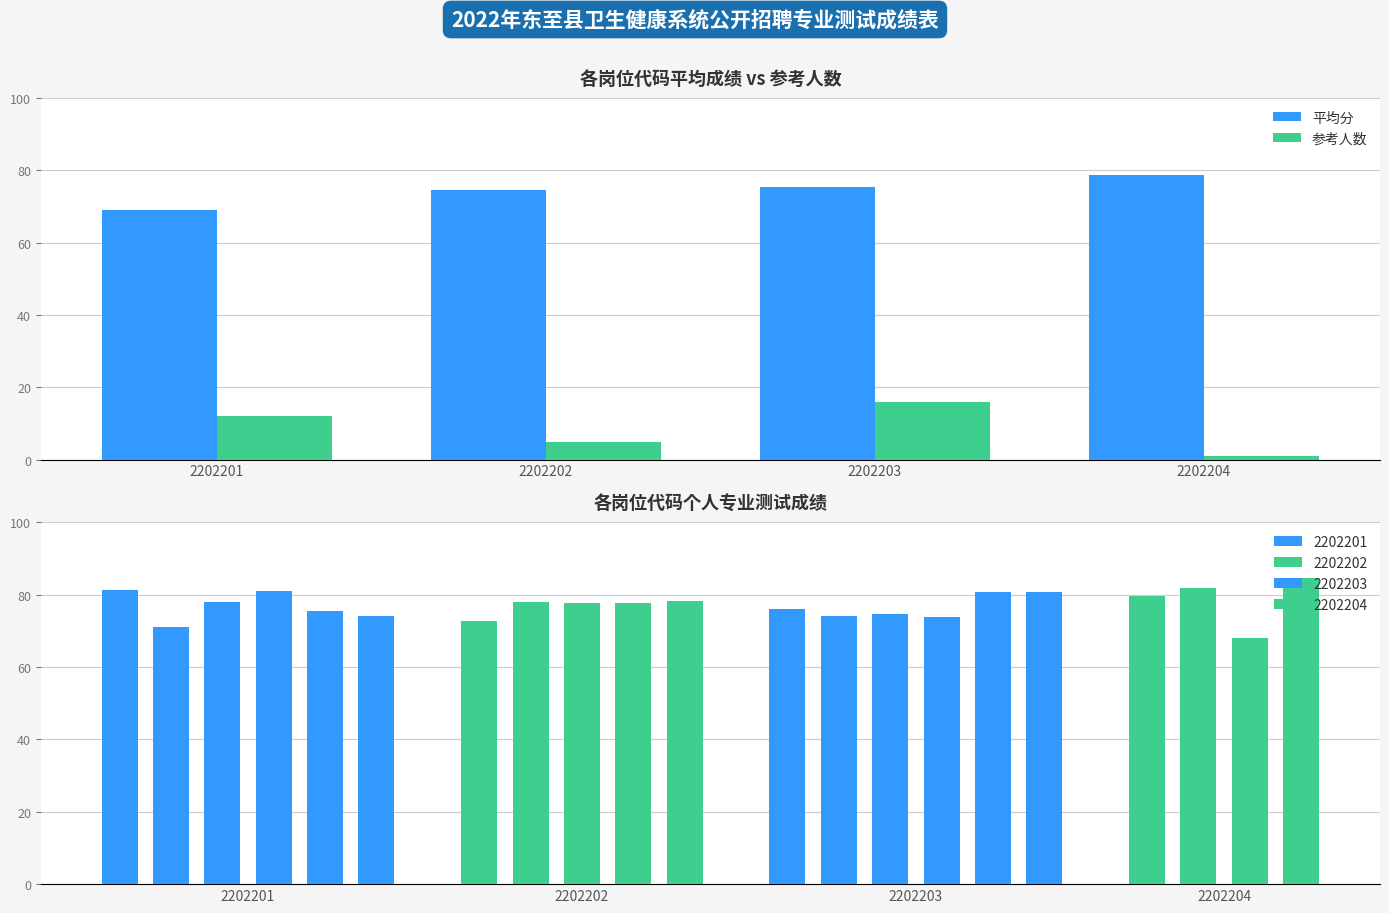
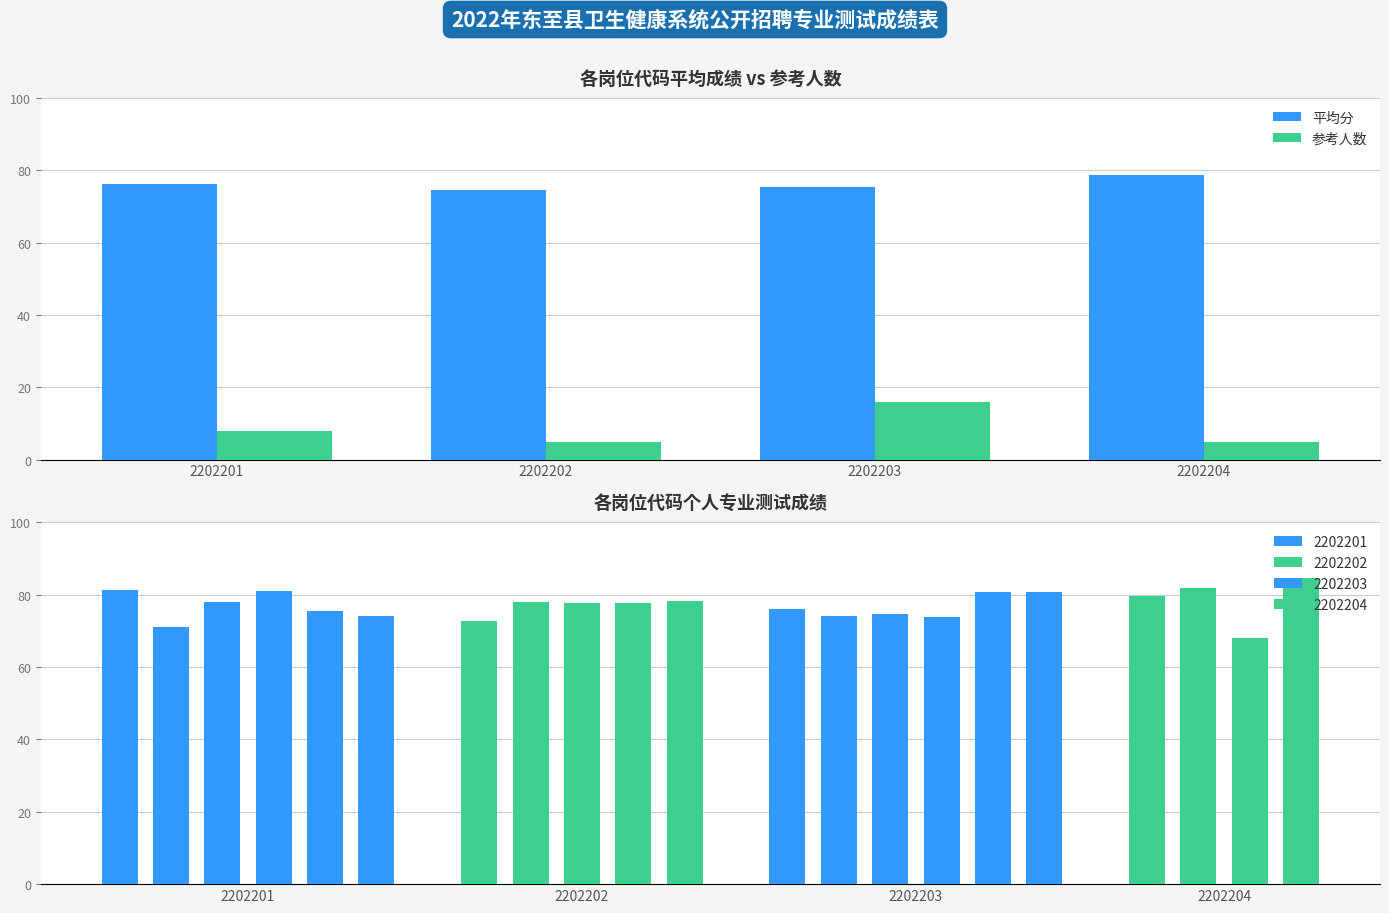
各岗位代码平均成绩 vs 参考人数, 平均分, 2202201: 69 -> 76
各岗位代码平均成绩 vs 参考人数, 参考人数, 2202201: 12 -> 8
各岗位代码平均成绩 vs 参考人数, 参考人数, 2202204: 1 -> 5
